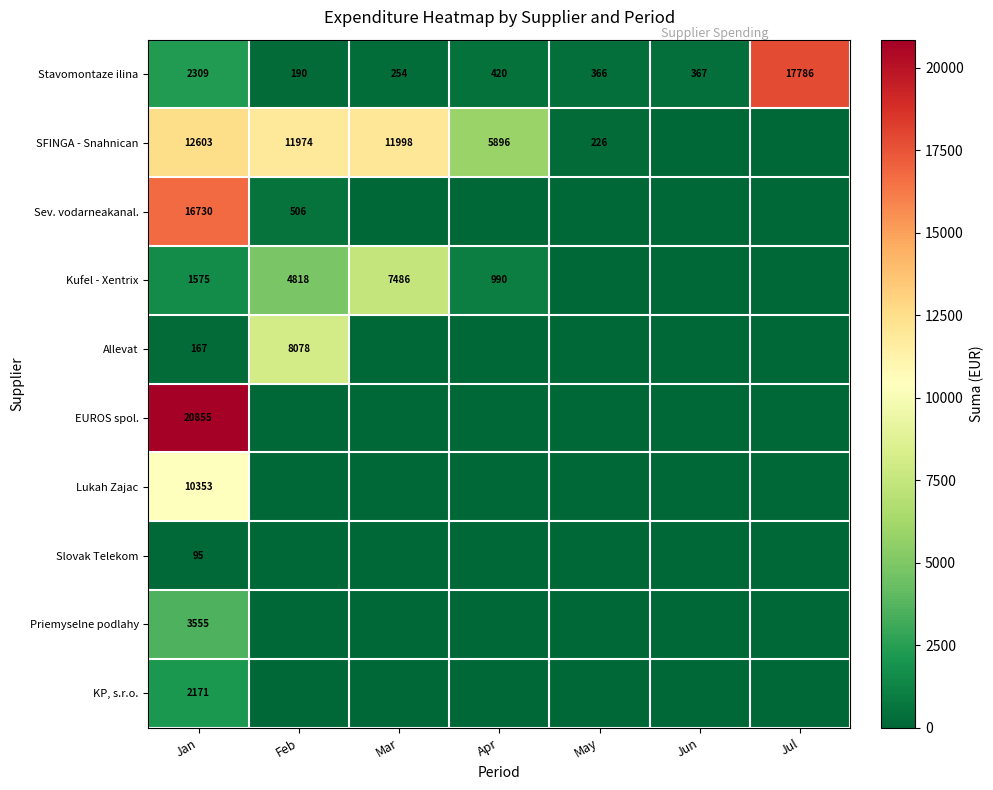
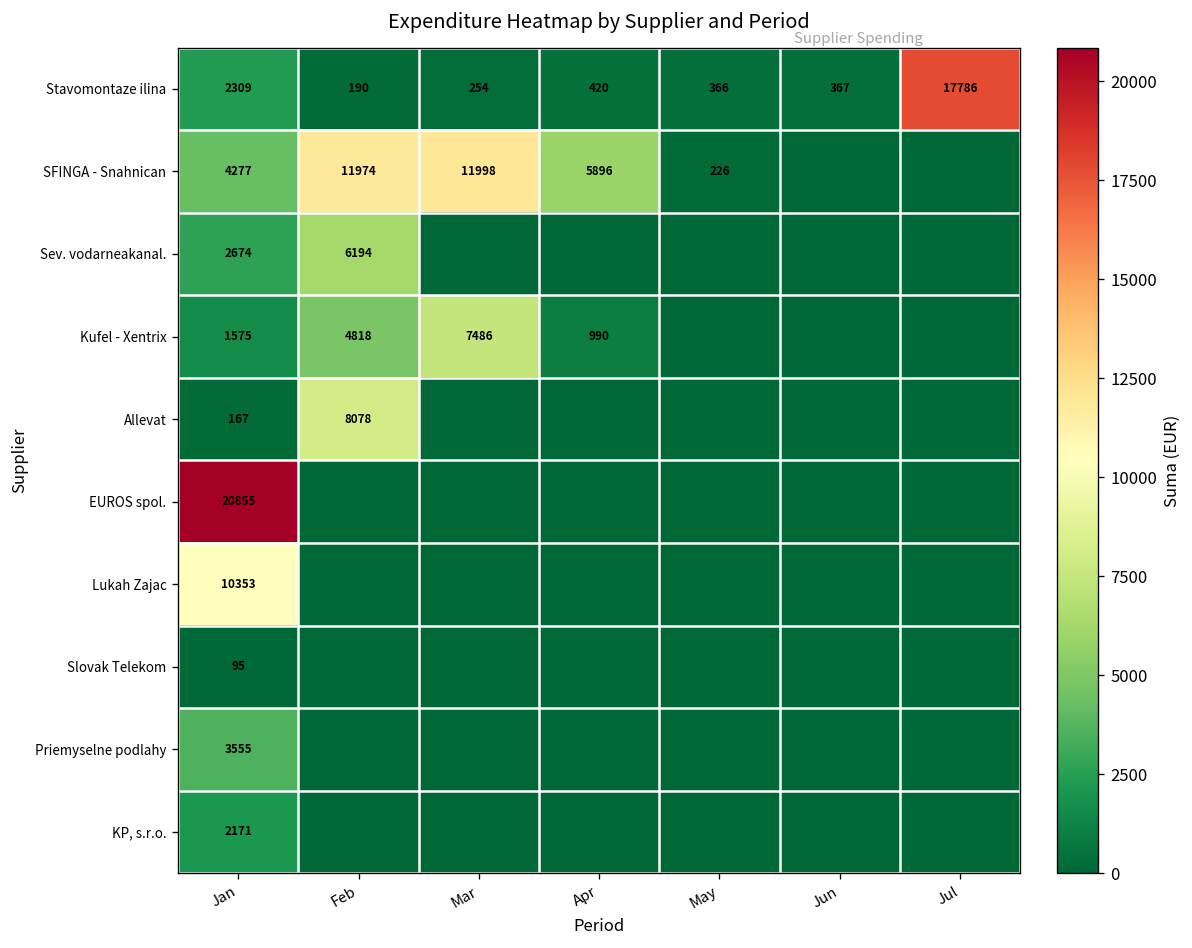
SFINGA - Snahnican, Jan: 12603 -> 4277
Sev. vodarneakanal., Jan: 16730 -> 2674
Sev. vodarneakanal., Feb: 506 -> 6194
